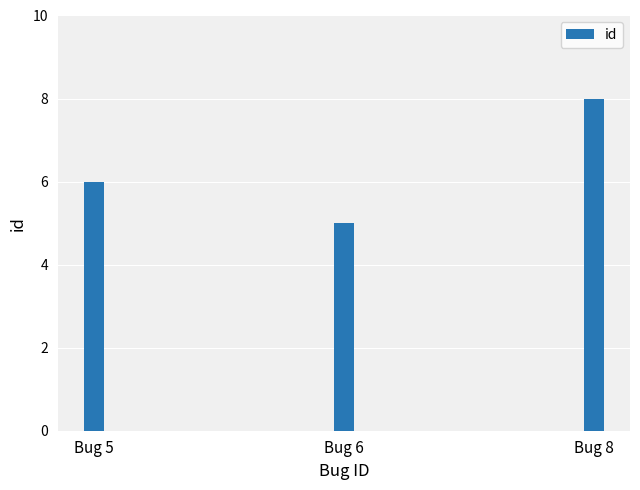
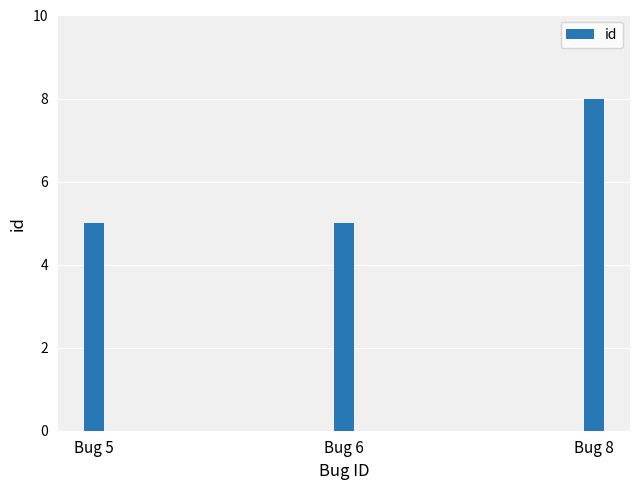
Bug 5: 6 -> 5
